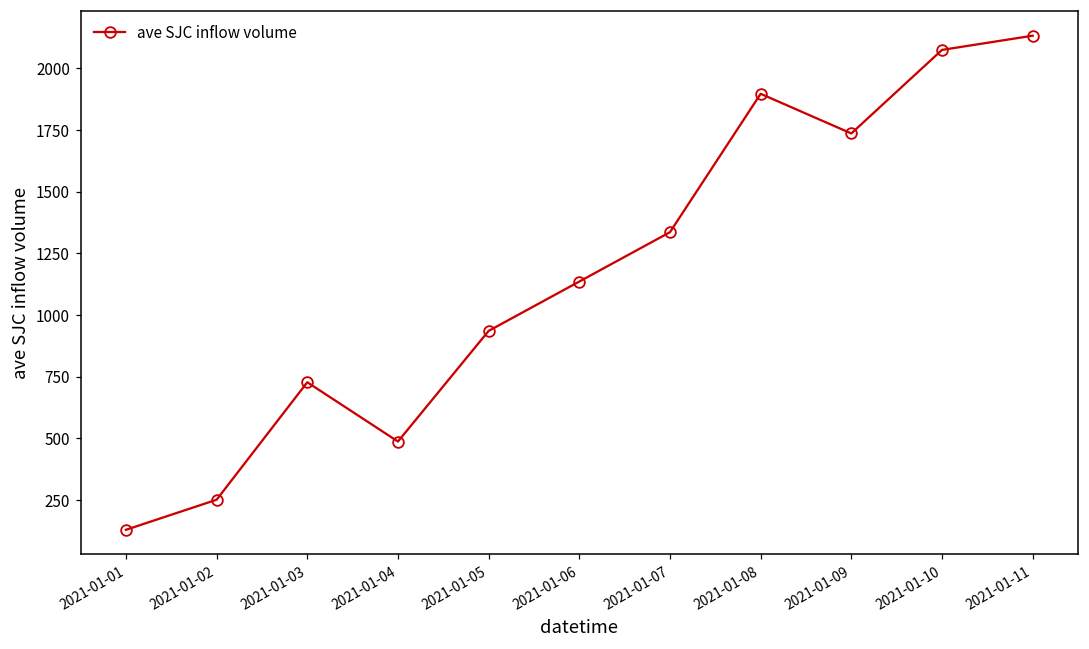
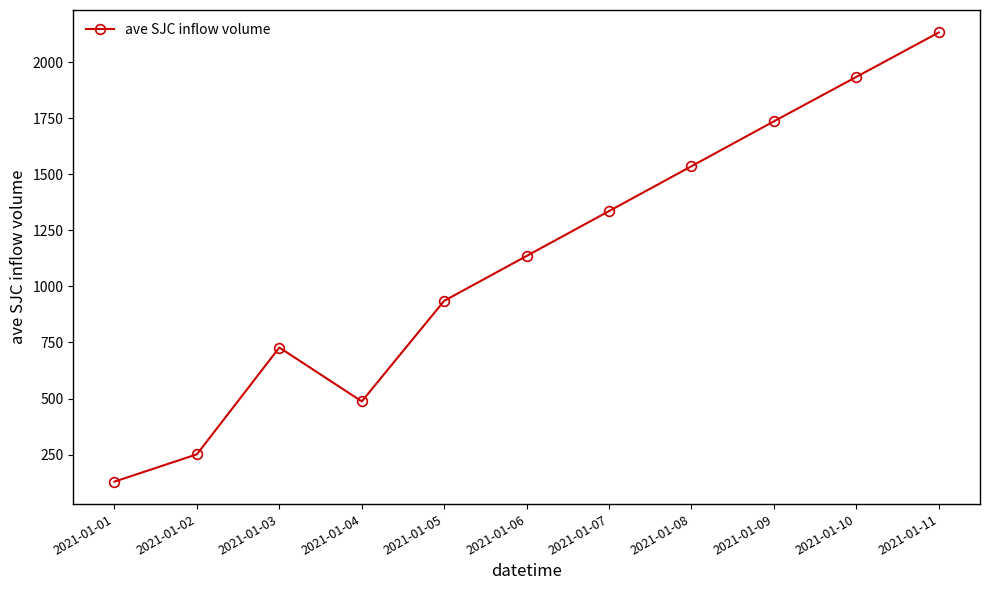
2021-01-08: 1900 -> 1540
2021-01-10: 2070 -> 1930
